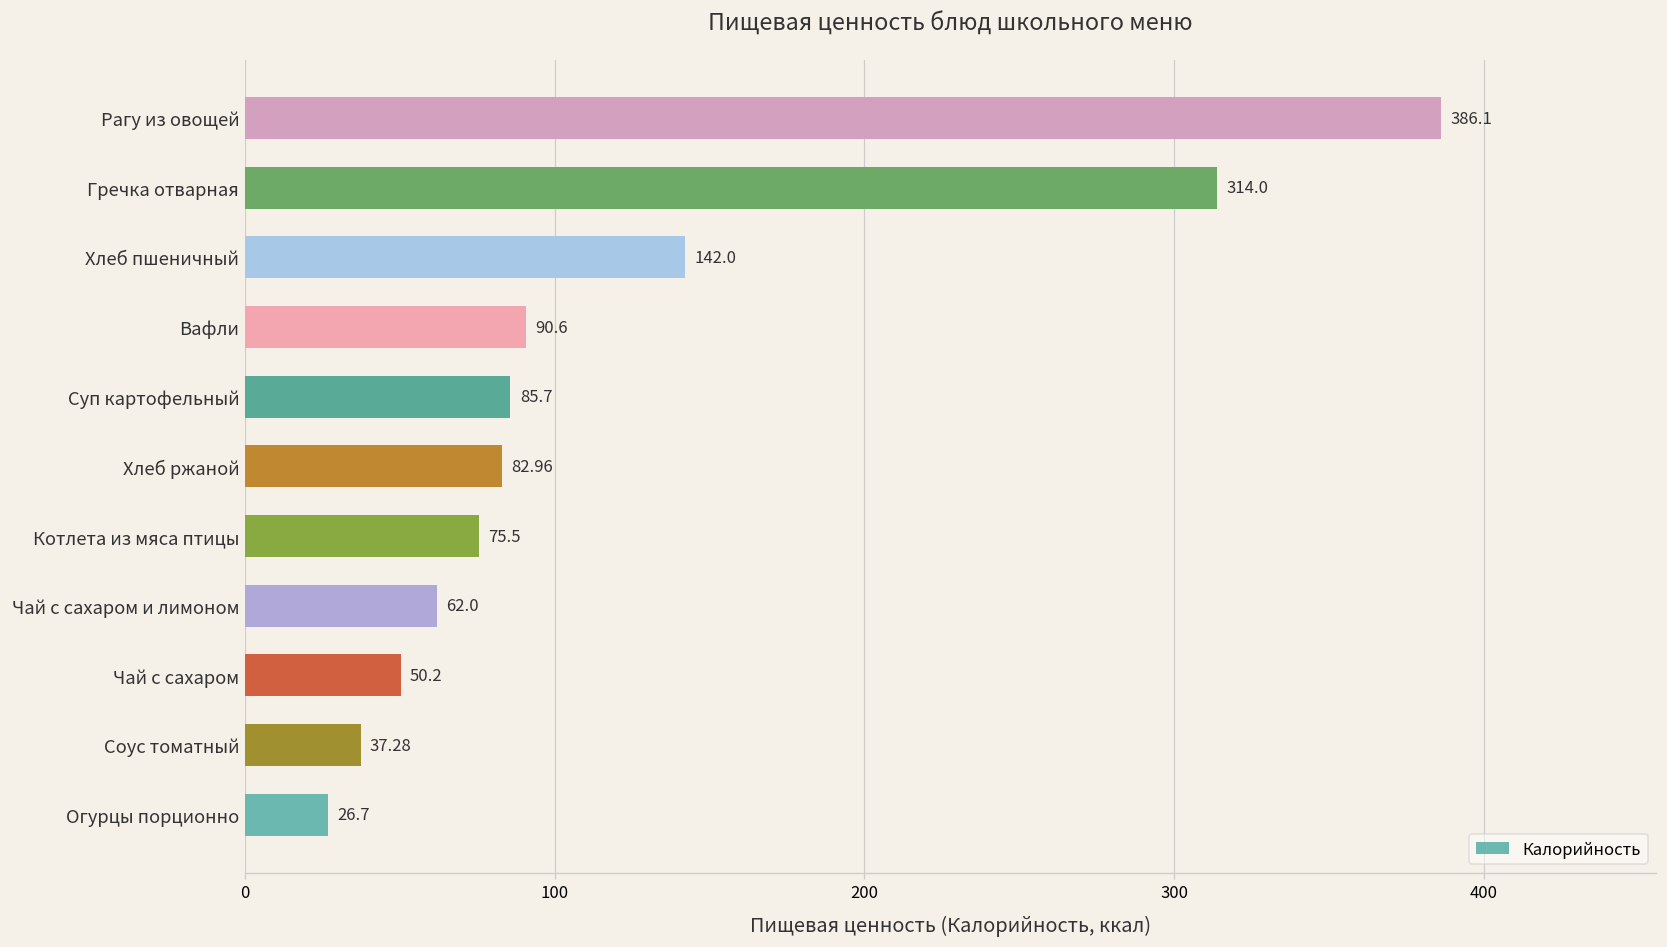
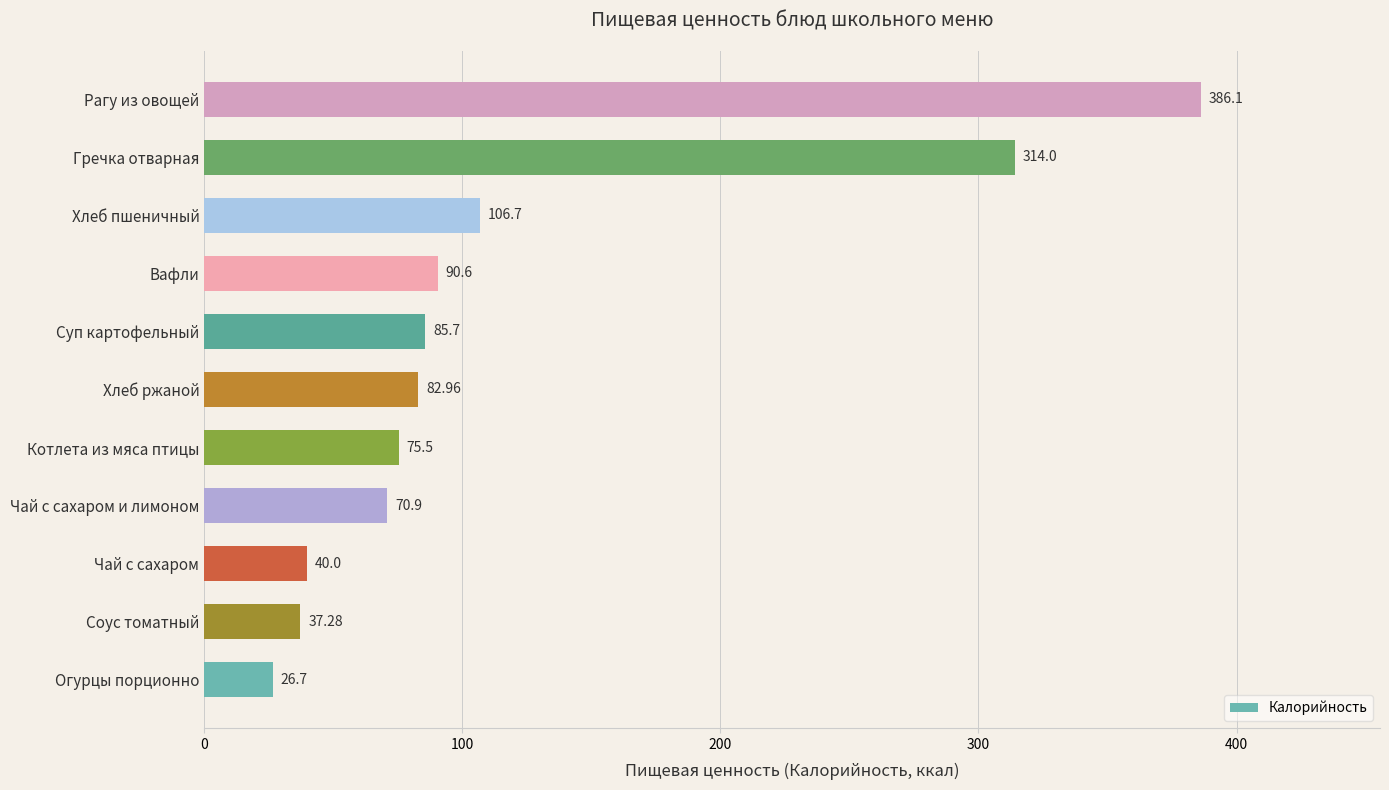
Хлеб пшеничный: 142.0 -> 106.7
Чай с сахаром и лимоном: 62.0 -> 70.9
Чай с сахаром: 50.2 -> 40.0
